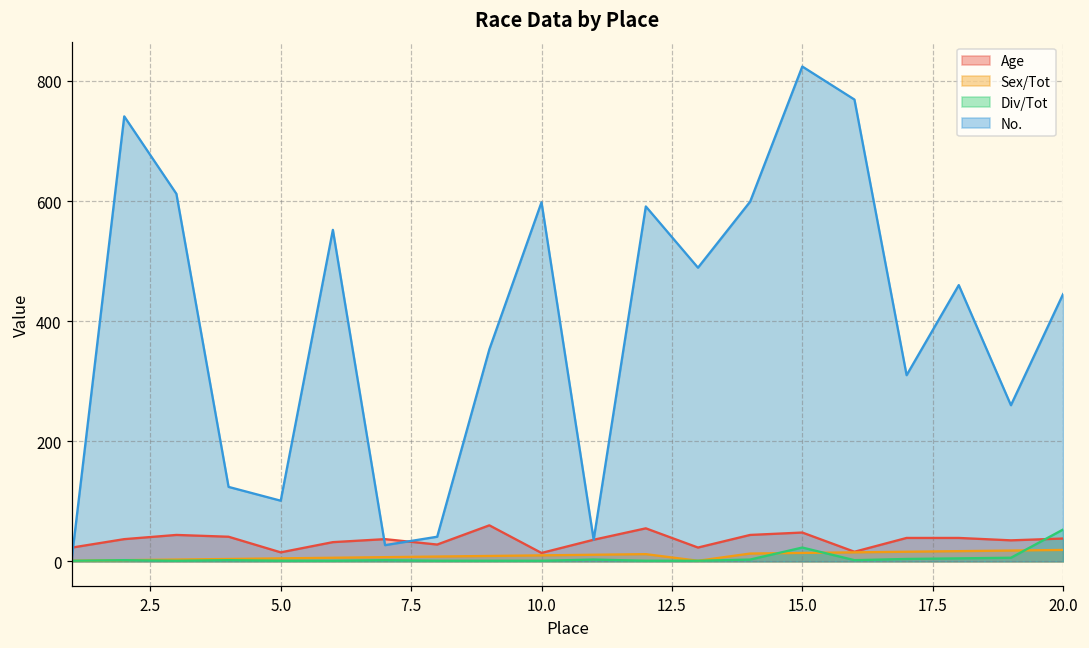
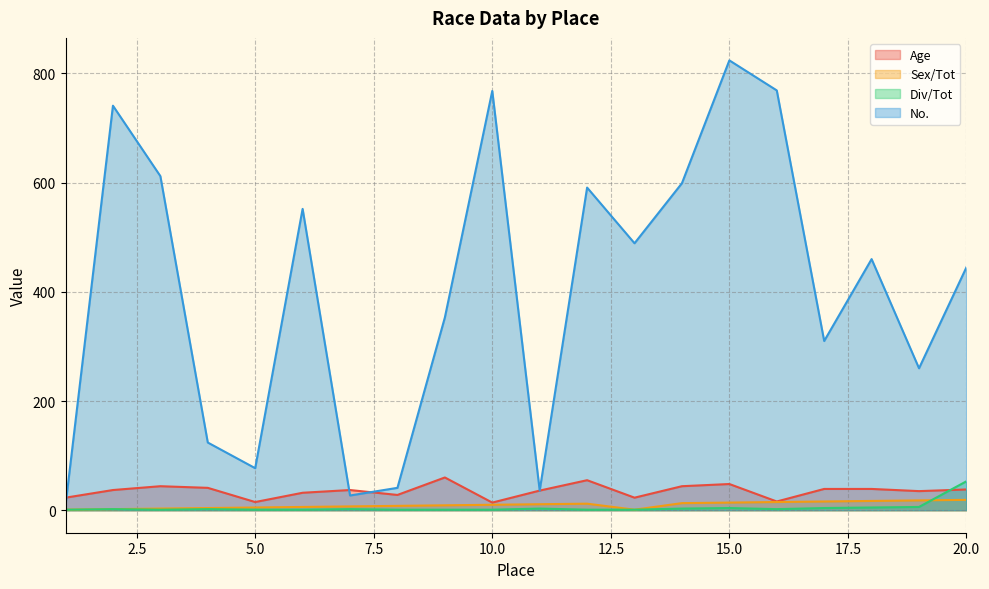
No., 5.0: 100 -> 80
No., 10.0: 600 -> 770
Div/Tot, 15.0: 20 -> 0
